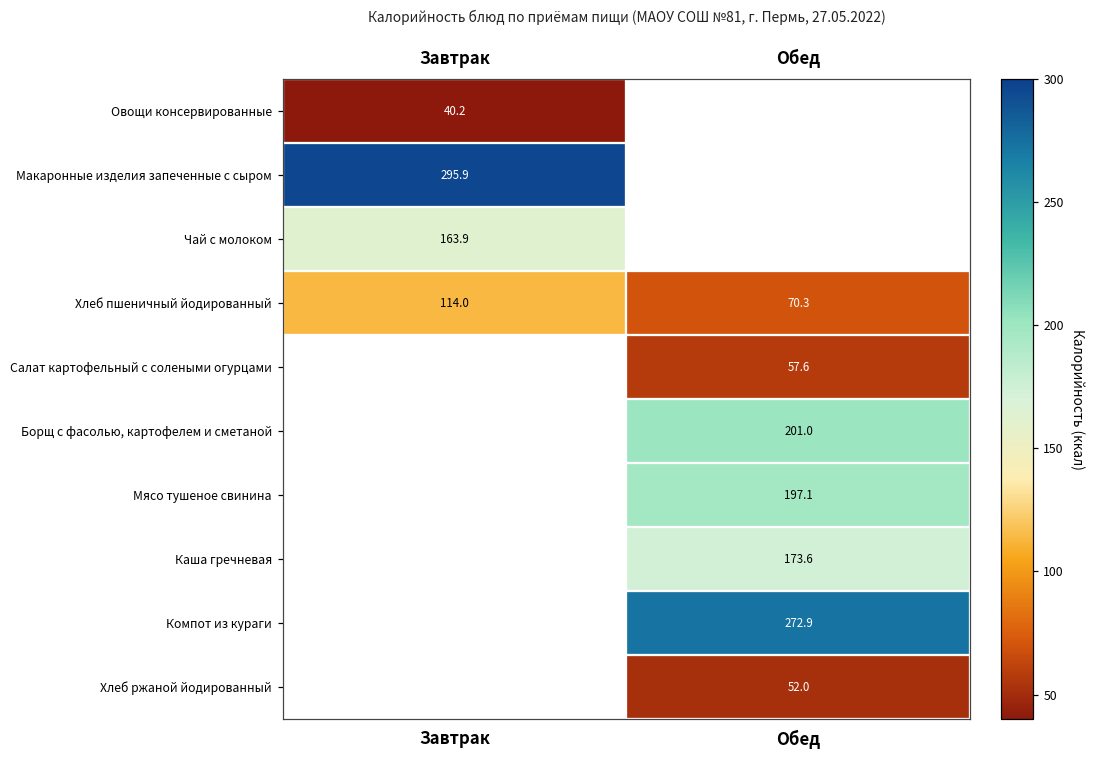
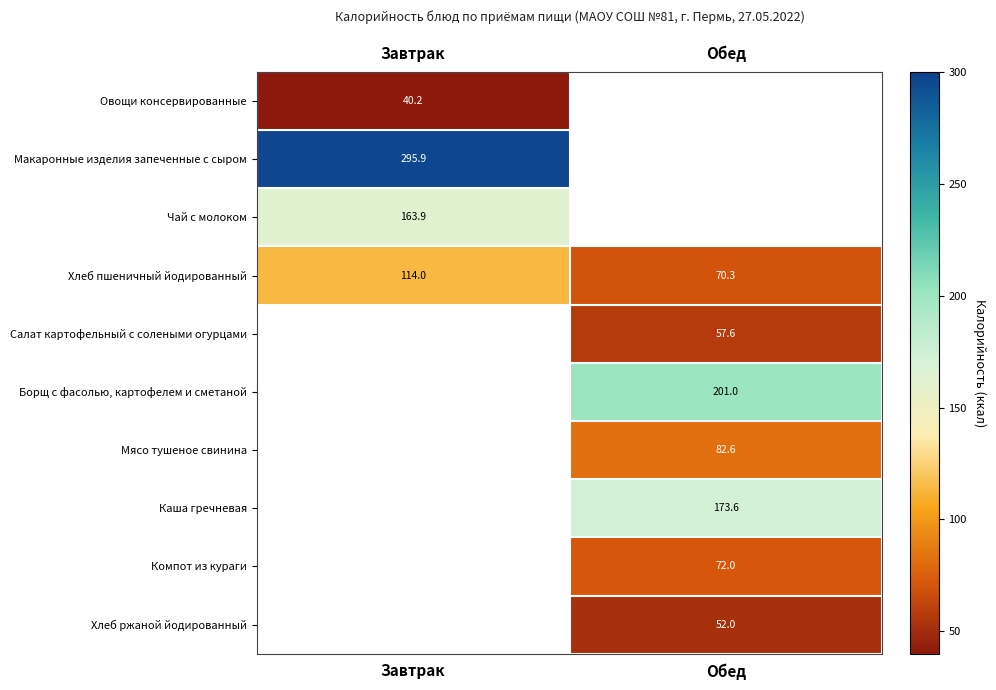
Мясо тушеное свинина, Обед: 197.1 -> 82.6
Компот из кураги, Обед: 272.9 -> 72.0
